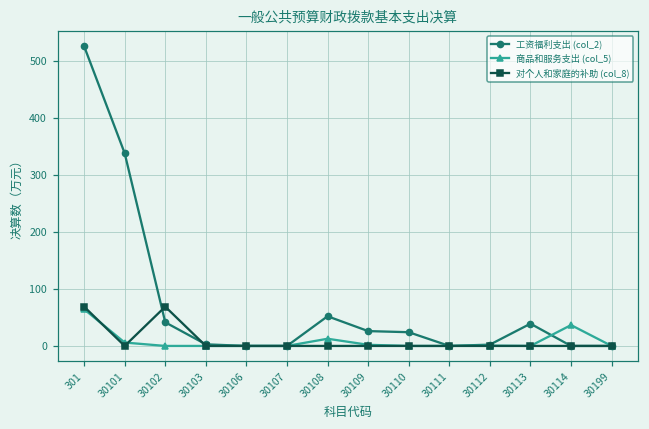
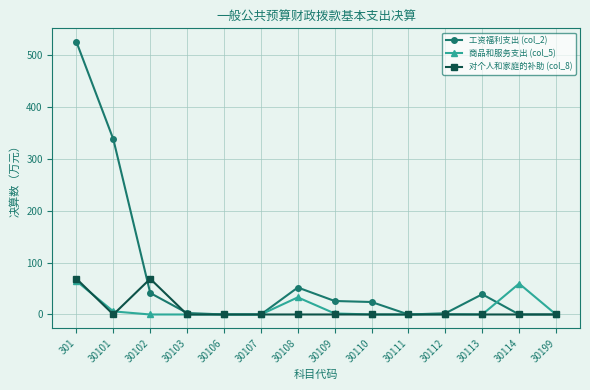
商品和服务支出 (col_5), 30108: 10 -> 30
商品和服务支出 (col_5), 30114: 40 -> 60
